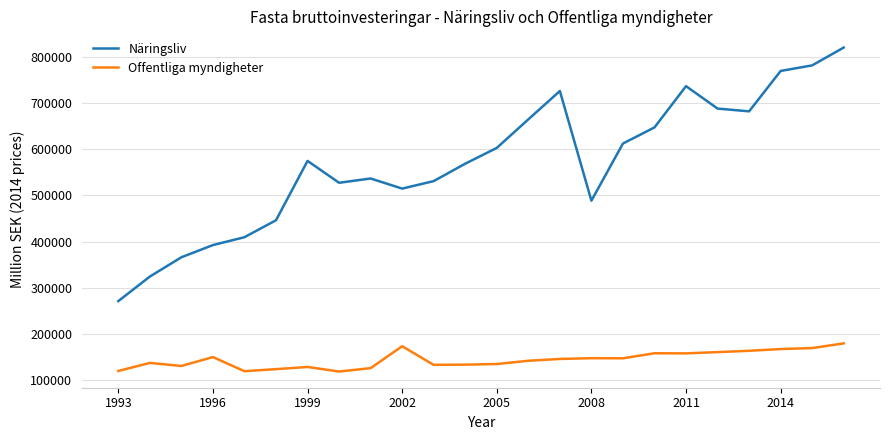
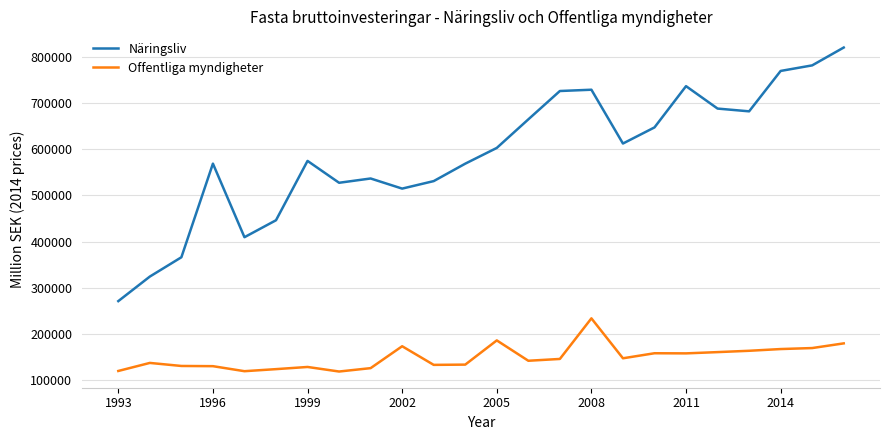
Näringsliv, 1996: 390000 -> 570000
Offentliga myndigheter, 1996: 150000 -> 130000
Offentliga myndigheter, 2005: 130000 -> 190000
Näringsliv, 2008: 490000 -> 730000
Offentliga myndigheter, 2008: 150000 -> 230000
